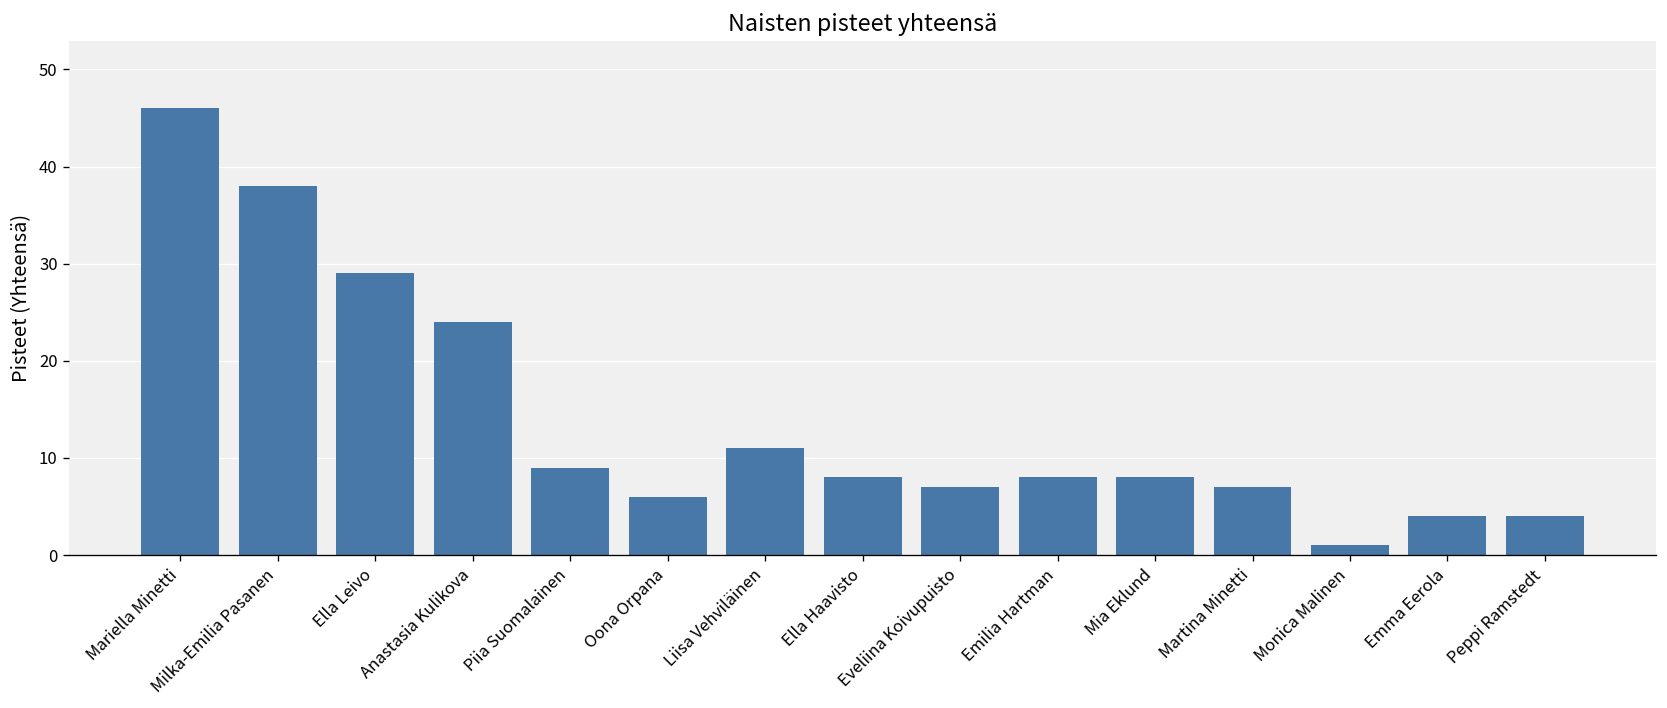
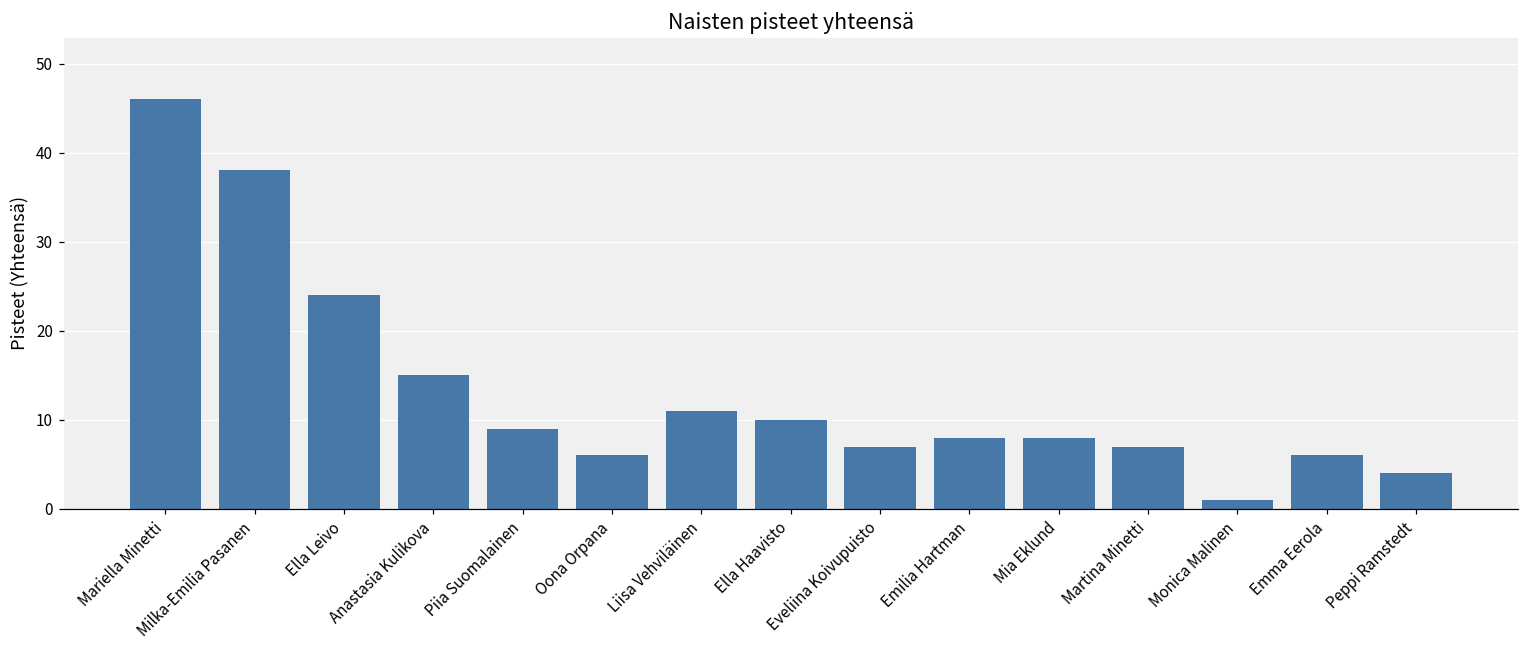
Ella Leivo: 29 -> 24
Anastasia Kulikova: 24 -> 15
Ella Haavisto: 8 -> 10
Emma Eerola: 4 -> 6
